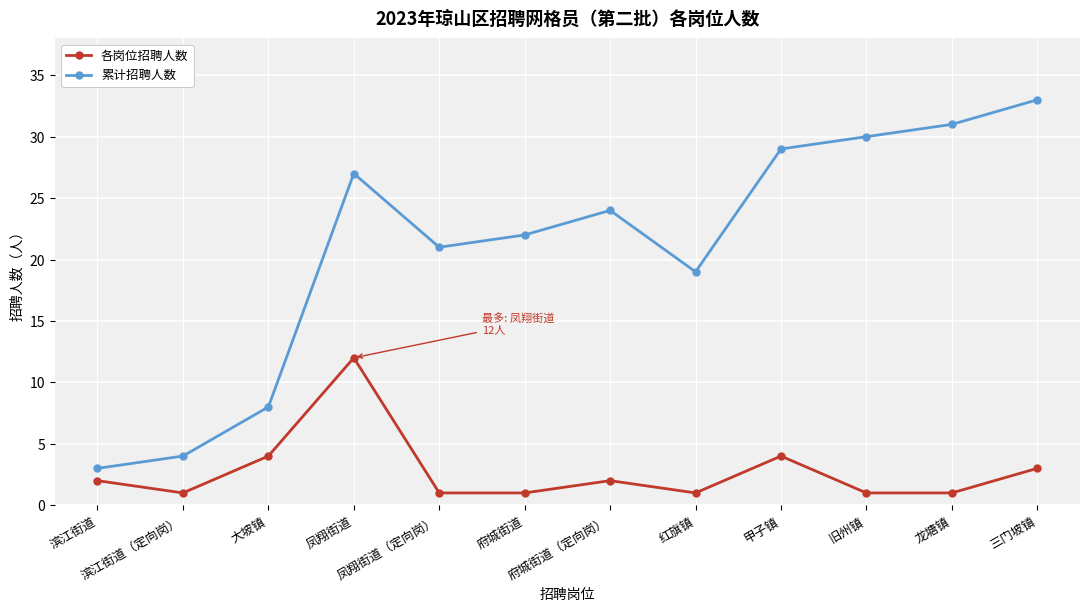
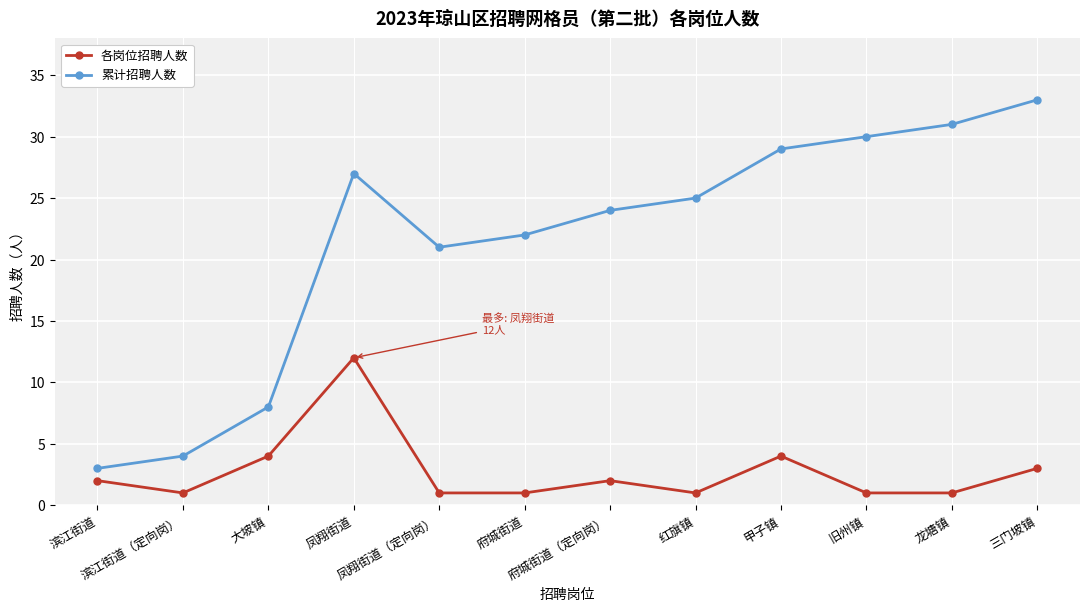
累计招聘人数, 红旗镇: 19 -> 25
